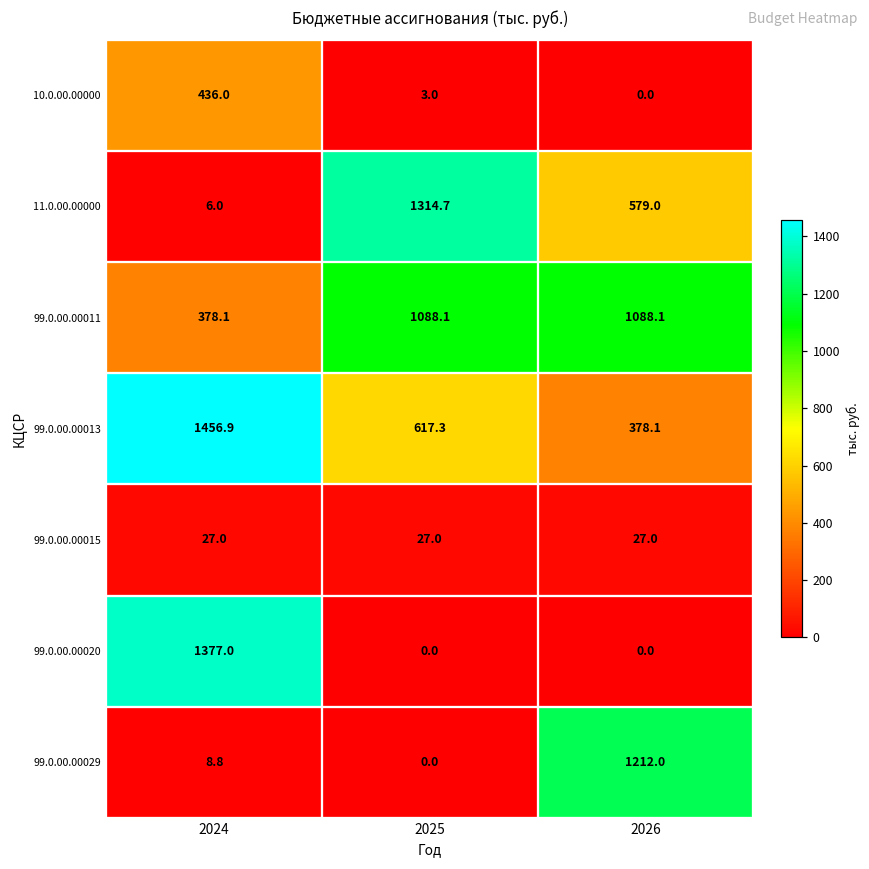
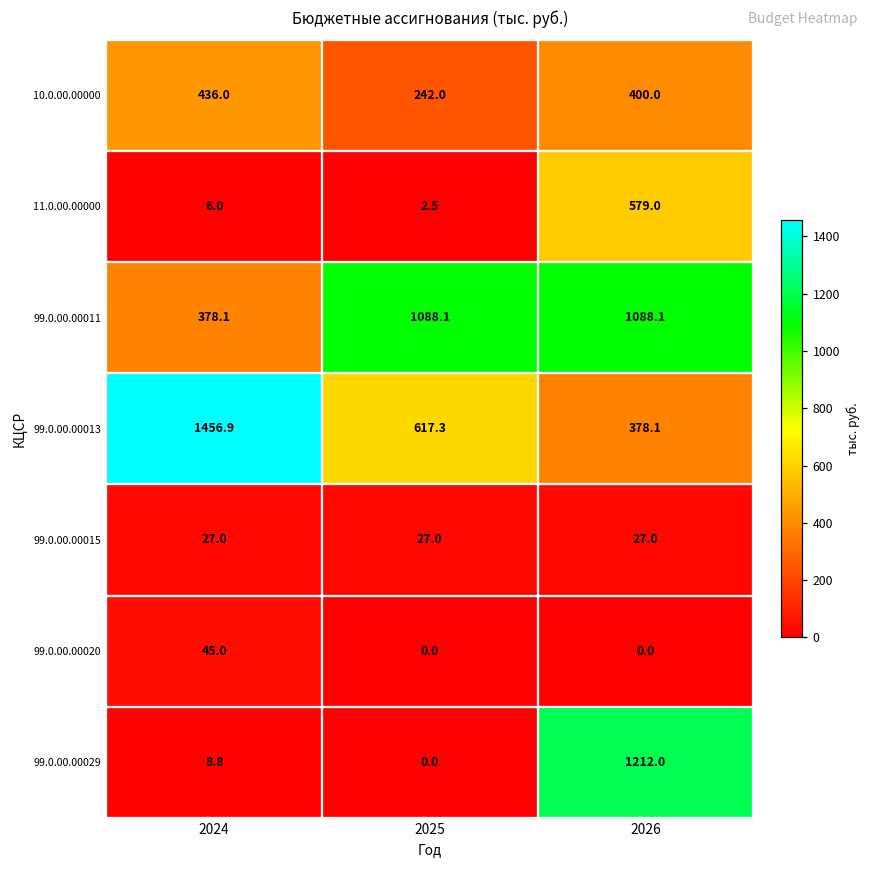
10.0.00.00000, 2025: 3.0 -> 242.0
10.0.00.00000, 2026: 0.0 -> 400.0
11.0.00.00000, 2025: 1314.7 -> 2.5
99.0.00.00020, 2024: 1377.0 -> 45.0
